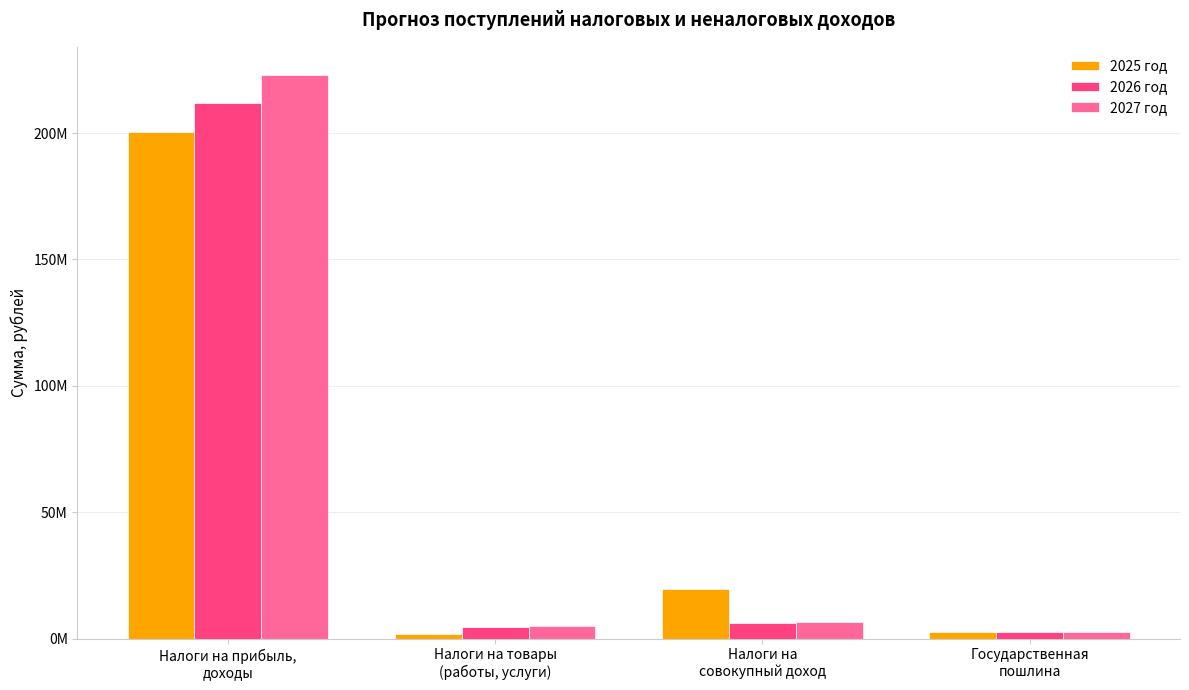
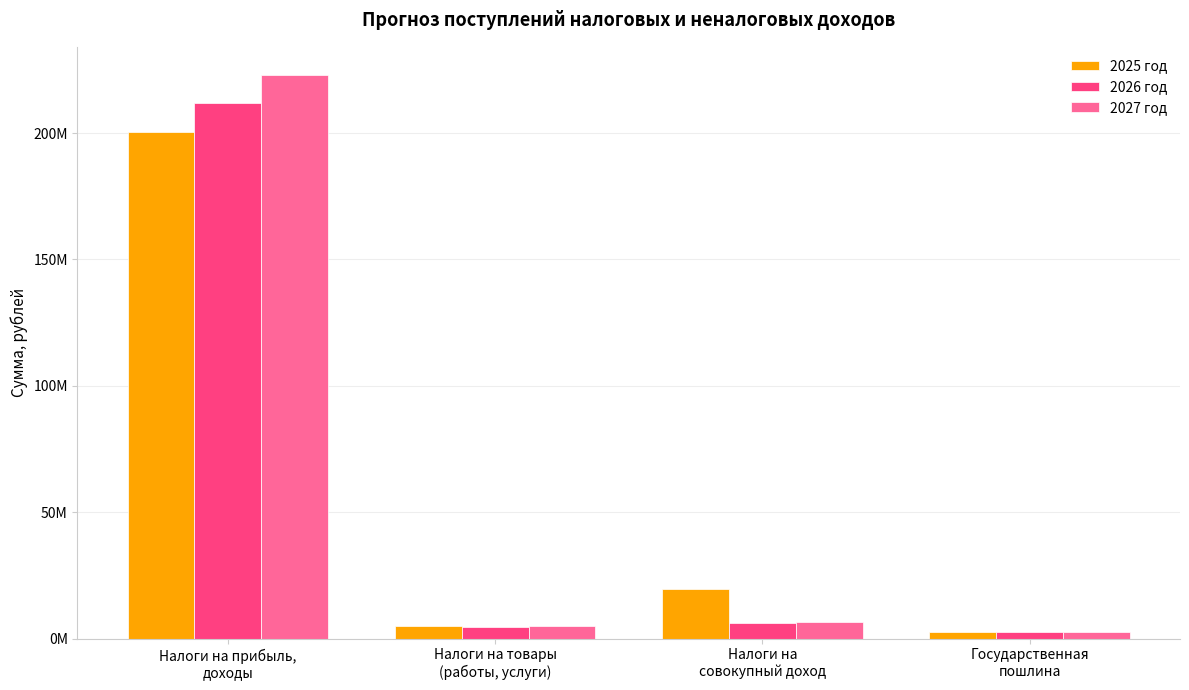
2025 год, Налоги на товары (работы, услуги): 2000000 -> 5000000
